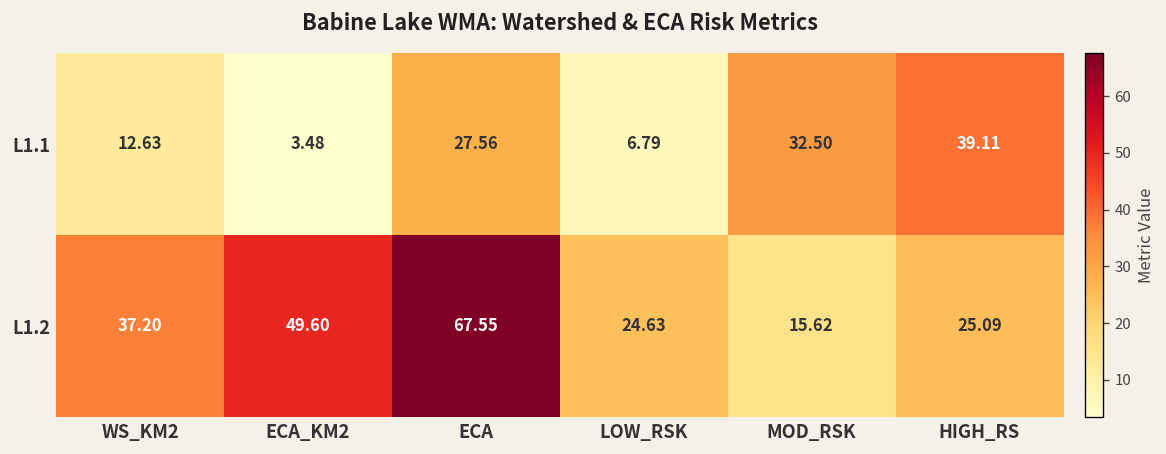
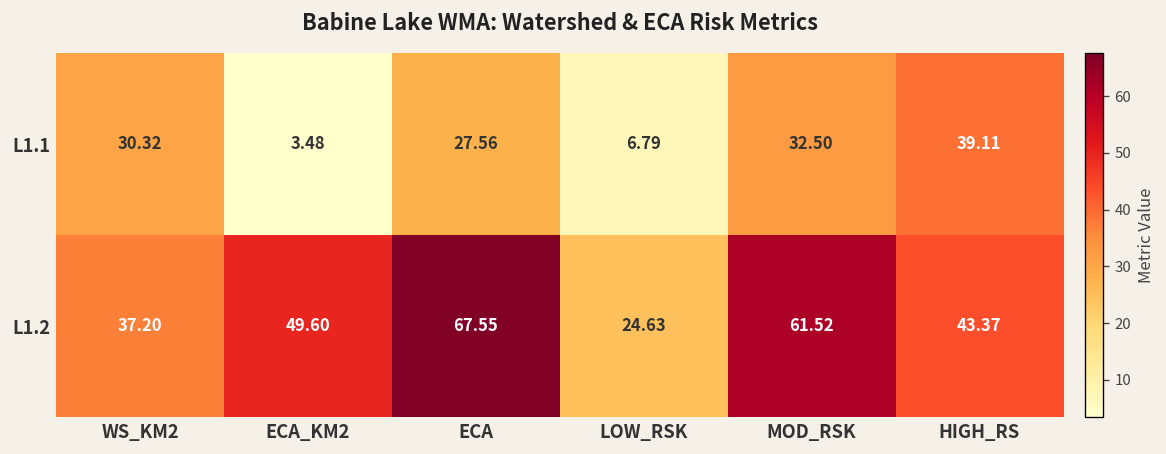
L1.1, WS_KM2: 12.63 -> 30.32
L1.2, MOD_RSK: 15.62 -> 61.52
L1.2, HIGH_RS: 25.09 -> 43.37
